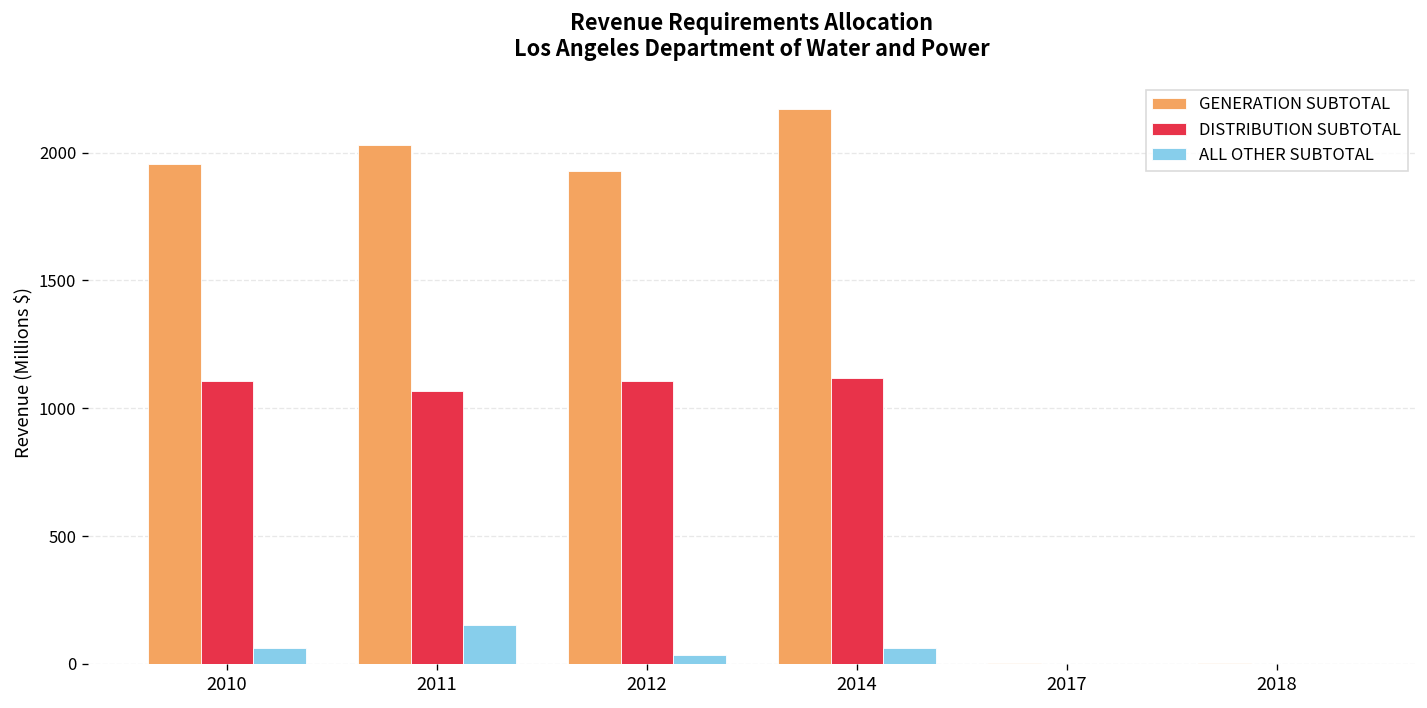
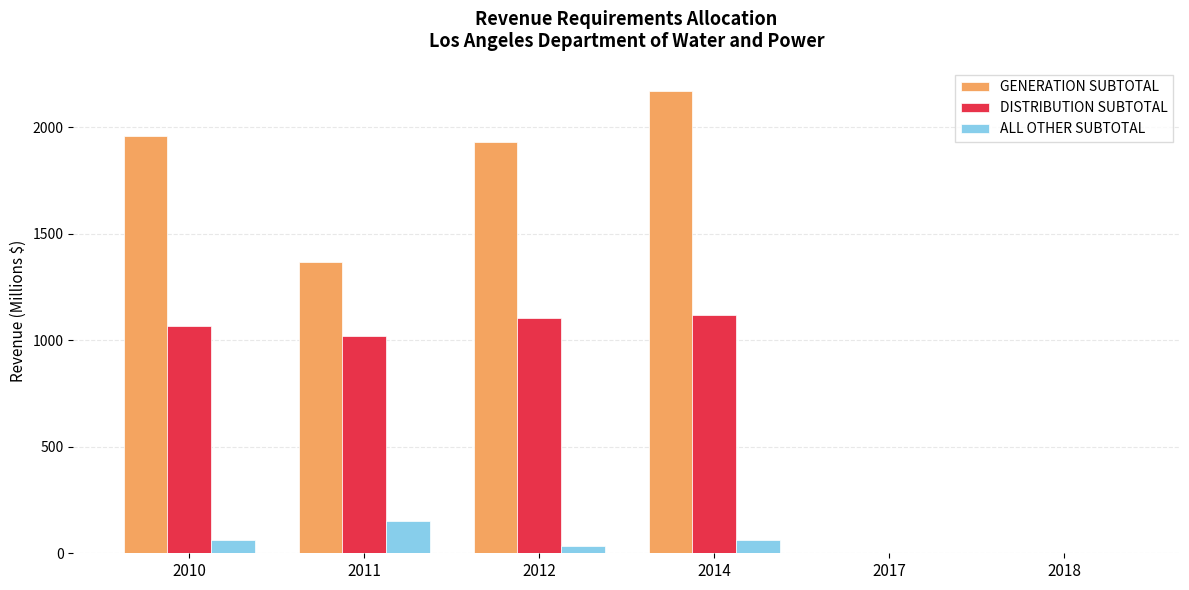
DISTRIBUTION SUBTOTAL, 2010: 1110 -> 1070
GENERATION SUBTOTAL, 2011: 2030 -> 1370
DISTRIBUTION SUBTOTAL, 2011: 1070 -> 1020
